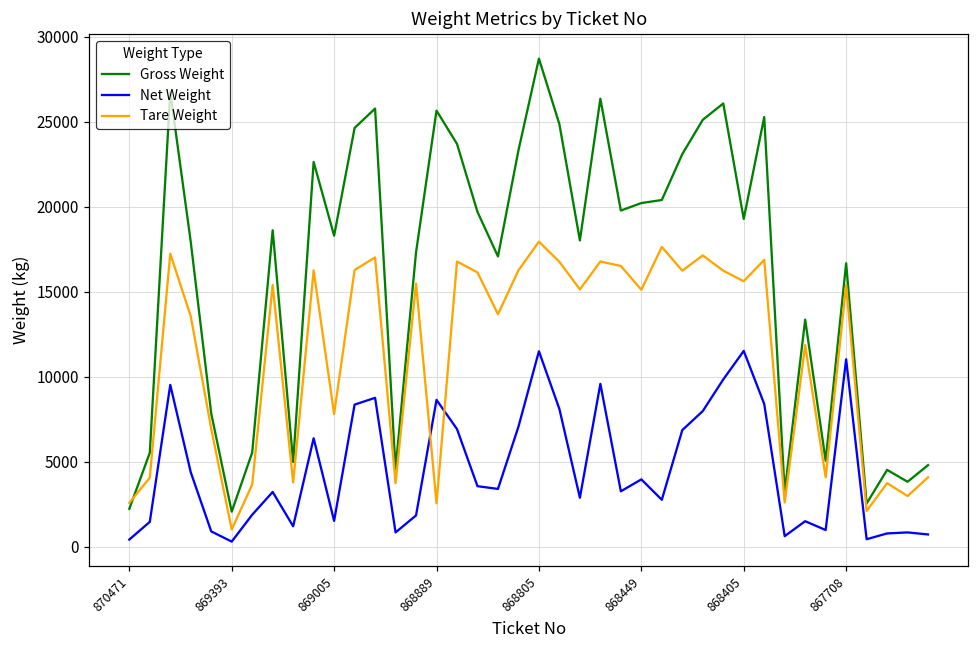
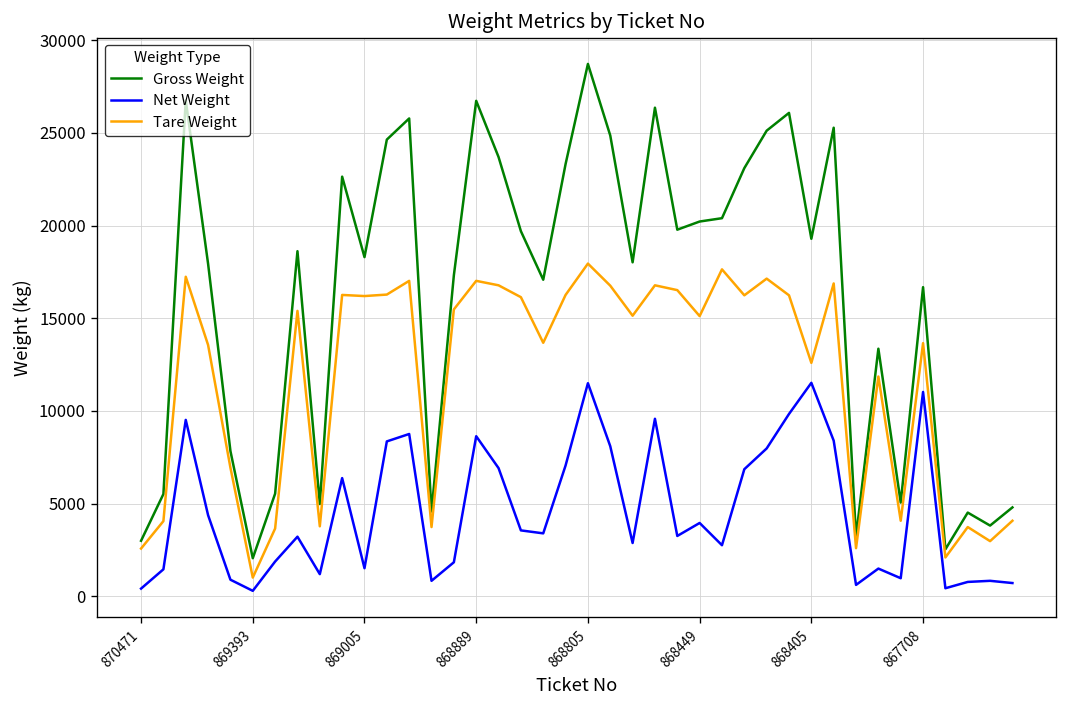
Gross Weight, 870471: 2200 -> 3000
Tare Weight, 869005: 7800 -> 16200
Gross Weight, 868889: 25700 -> 26700
Tare Weight, 868889: 2600 -> 17000
Tare Weight, 868405: 15600 -> 12600
Tare Weight, 867708: 15400 -> 13700
